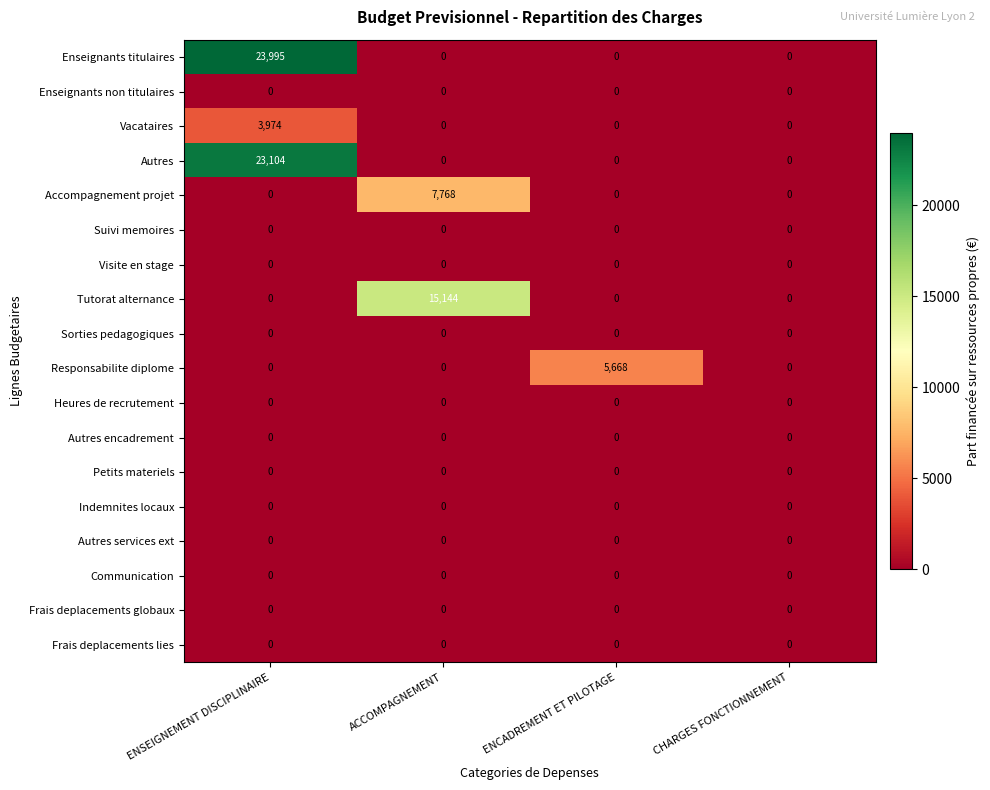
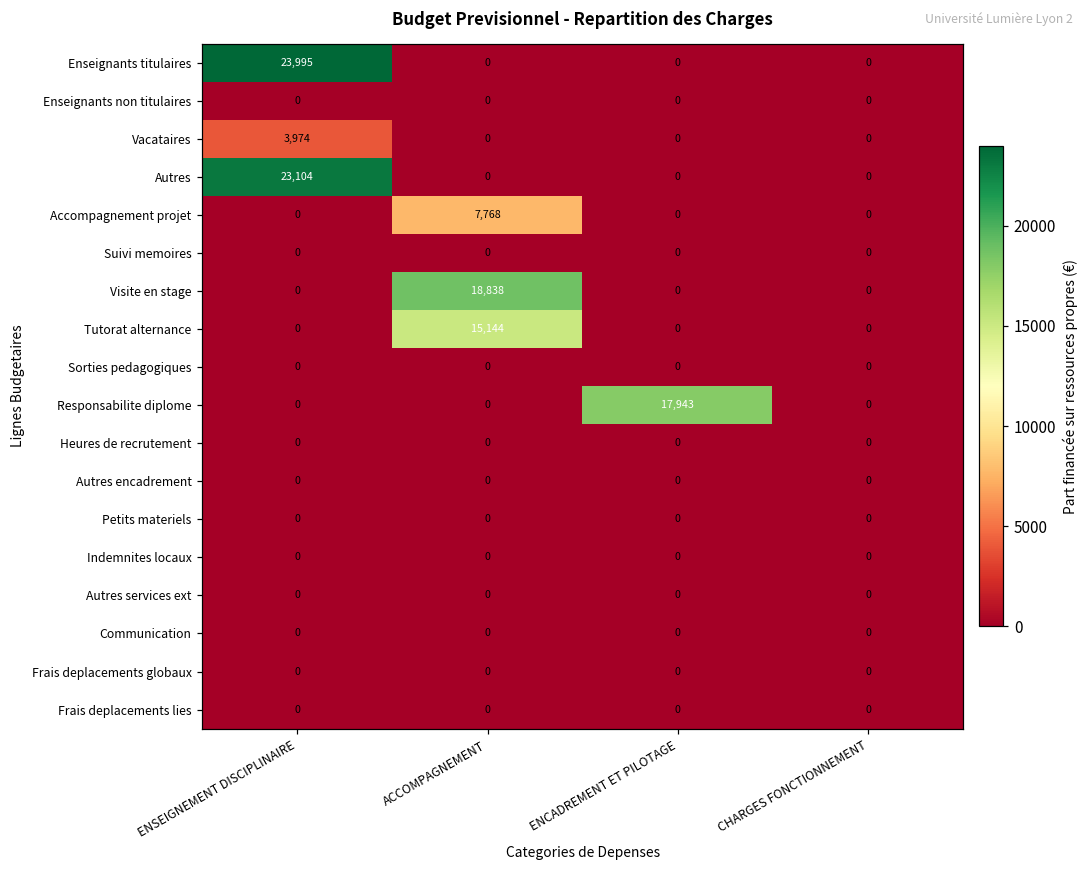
Visite en stage, ACCOMPAGNEMENT: 0 -> 18,838
Responsabilite diplome, ENCADREMENT ET PILOTAGE: 5,668 -> 17,943
